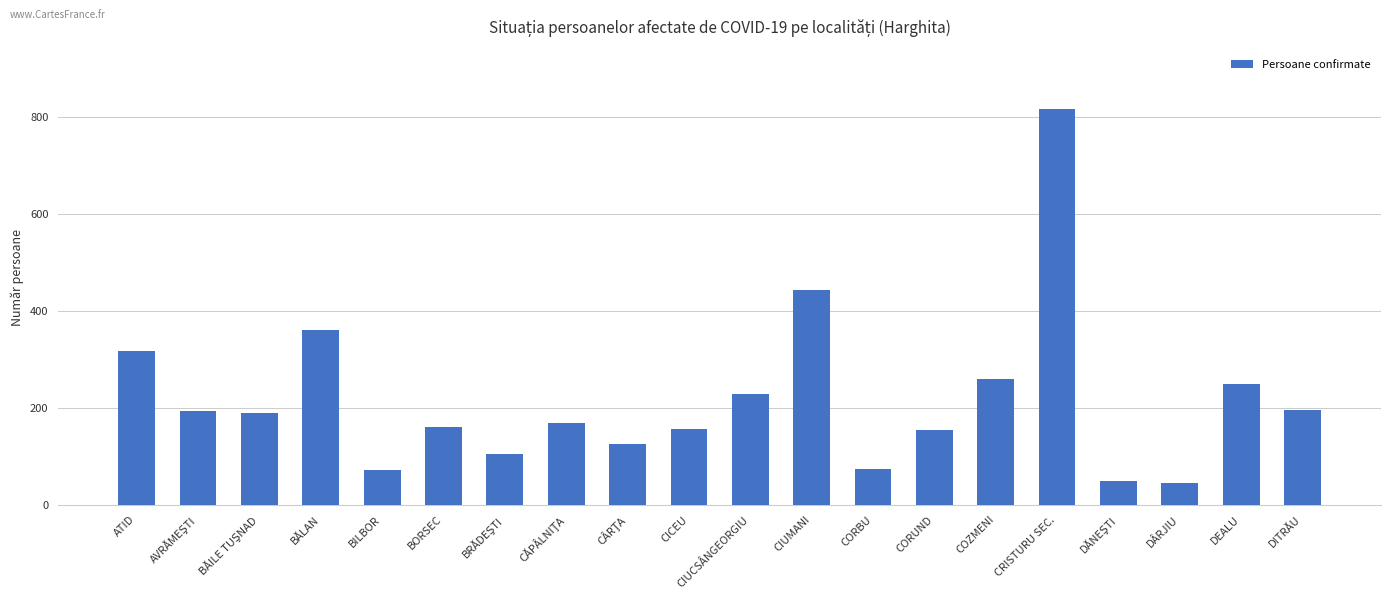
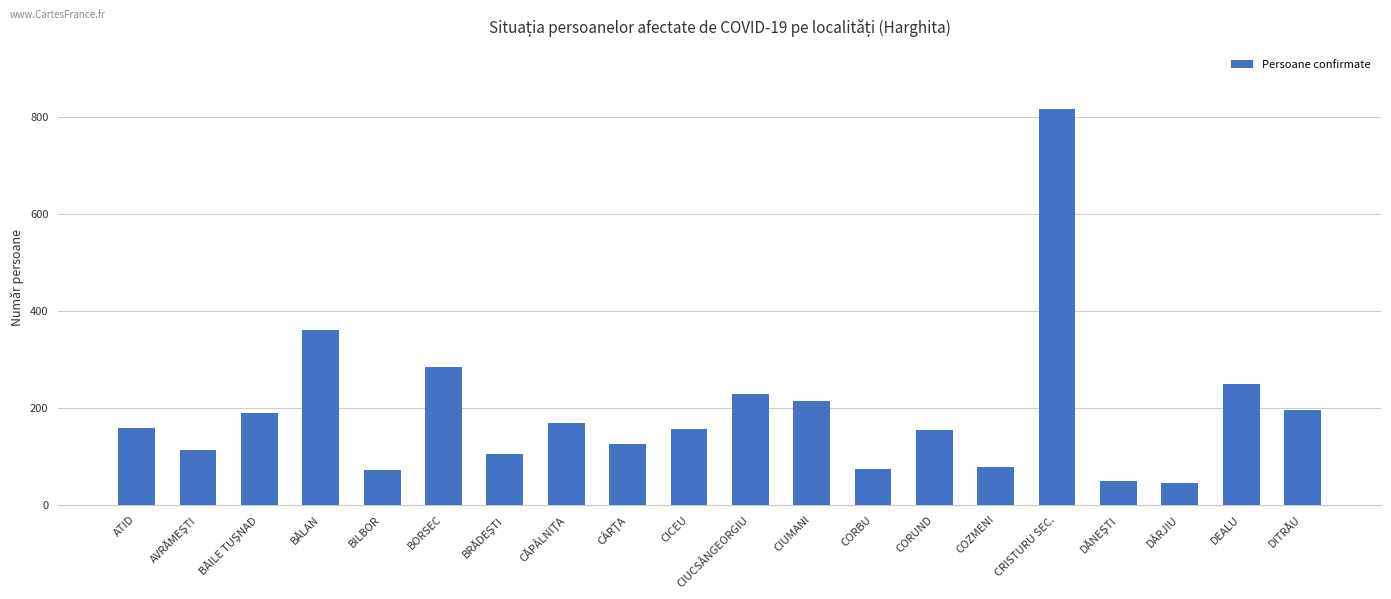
ATID: 320 -> 160
AVRĂMEŞTI: 190 -> 110
BORSEC: 160 -> 280
CIUMANI: 440 -> 210
COZMENI: 260 -> 80
